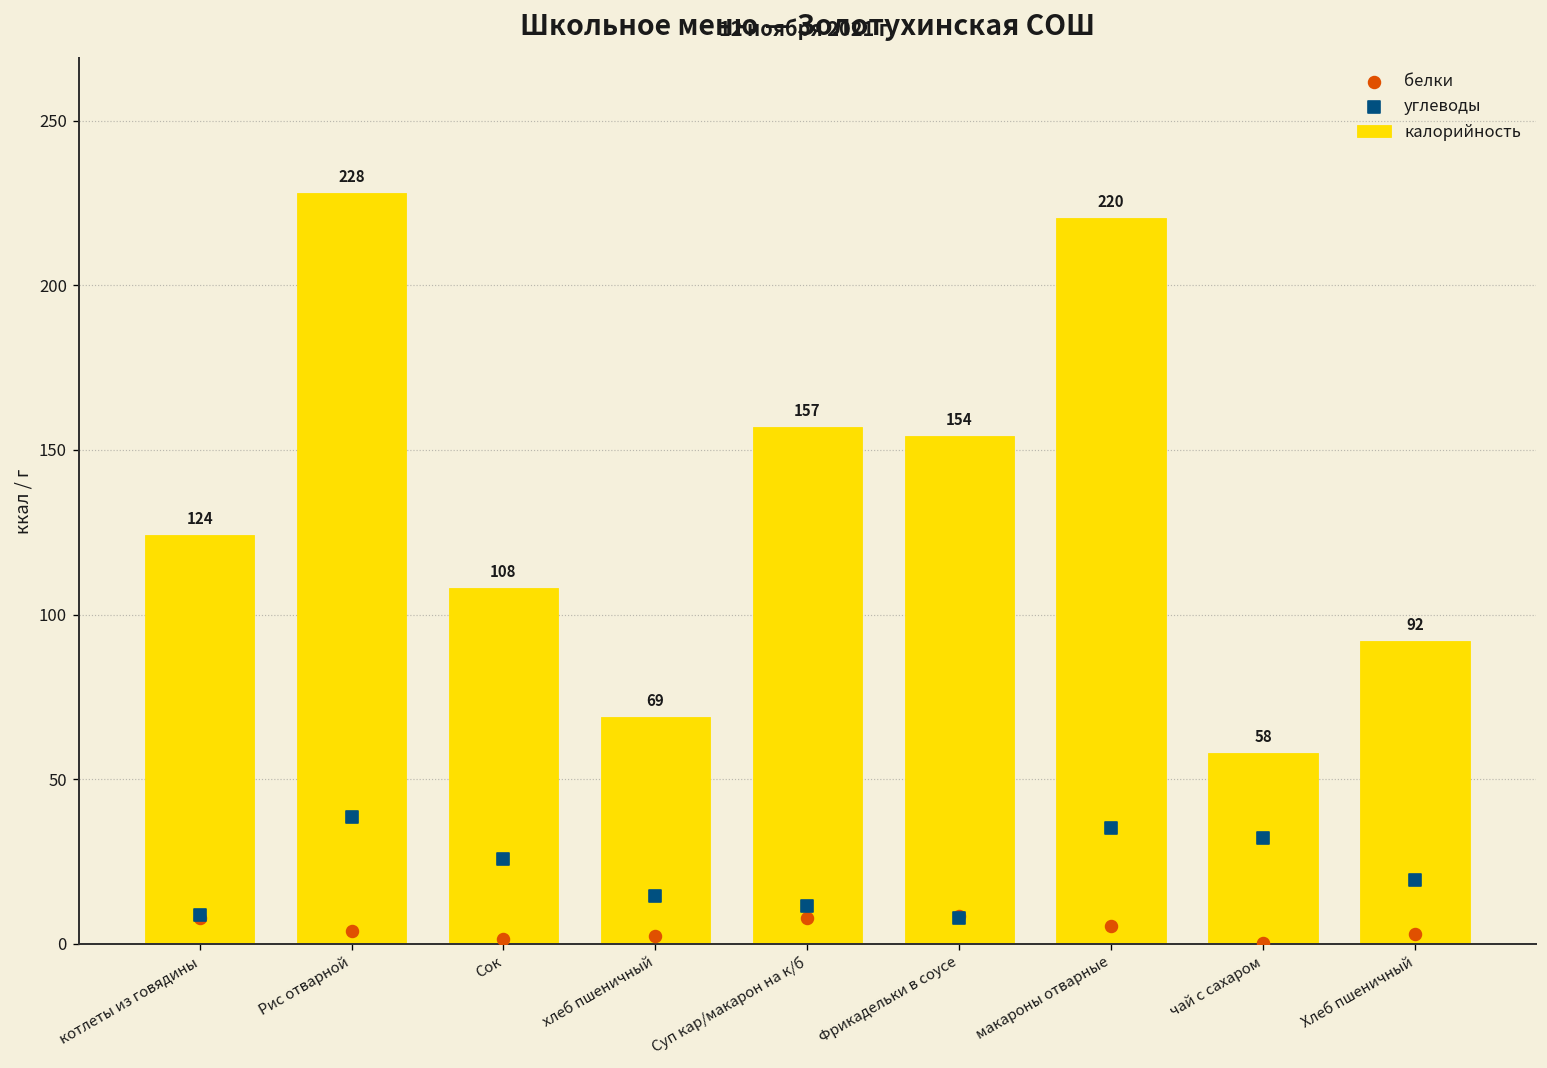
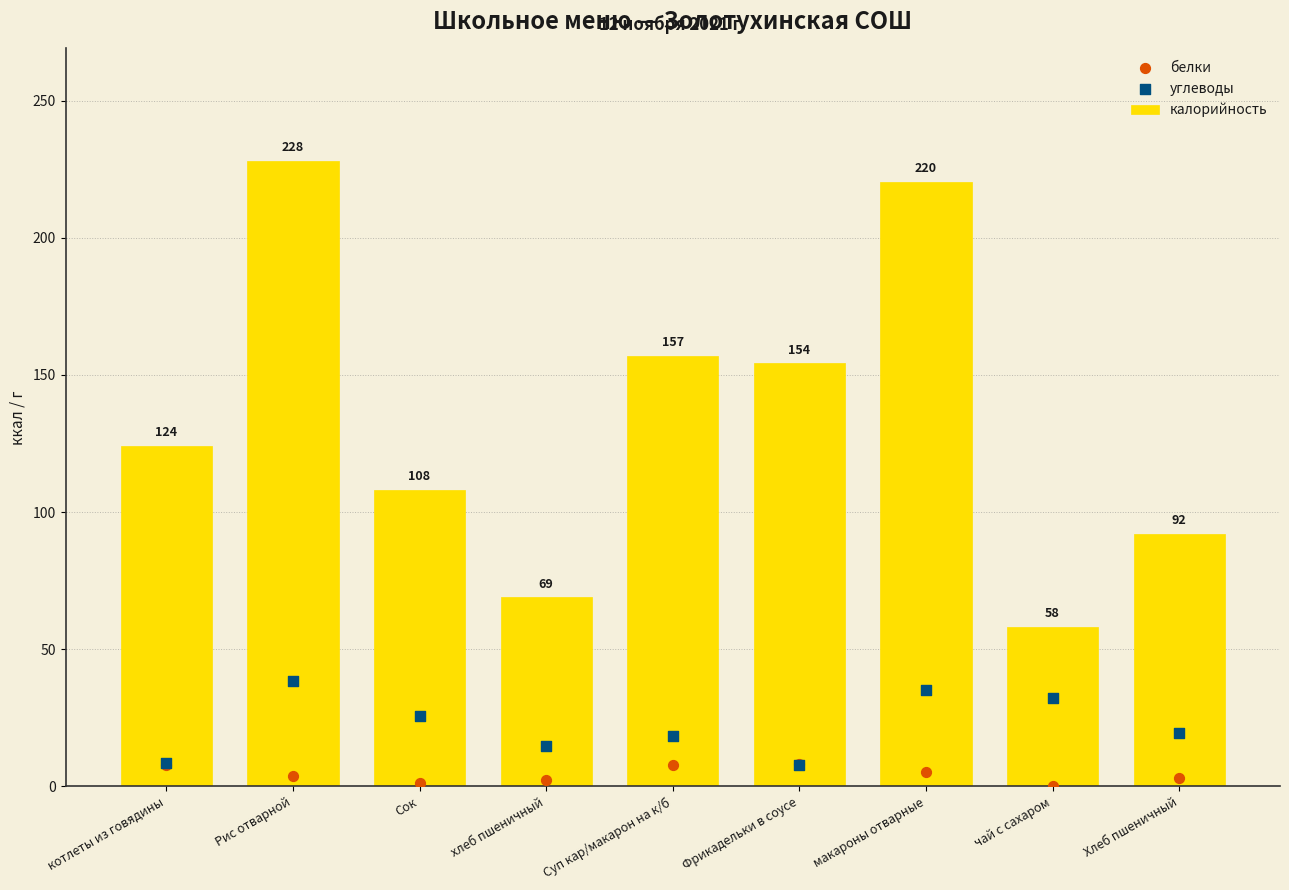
углеводы, Суп кар/макарон на к/б: 12 -> 19
